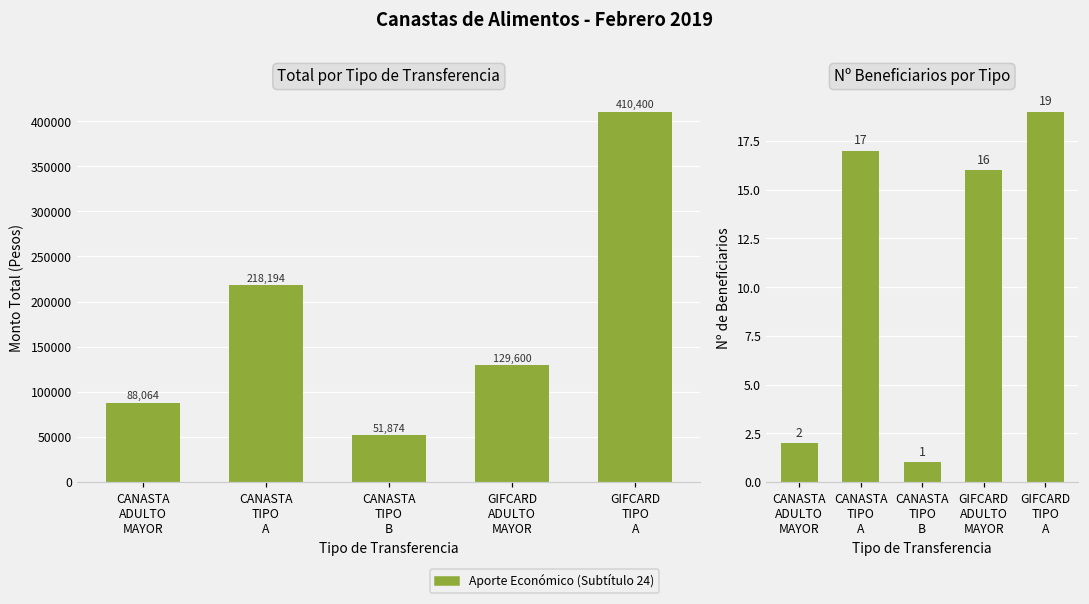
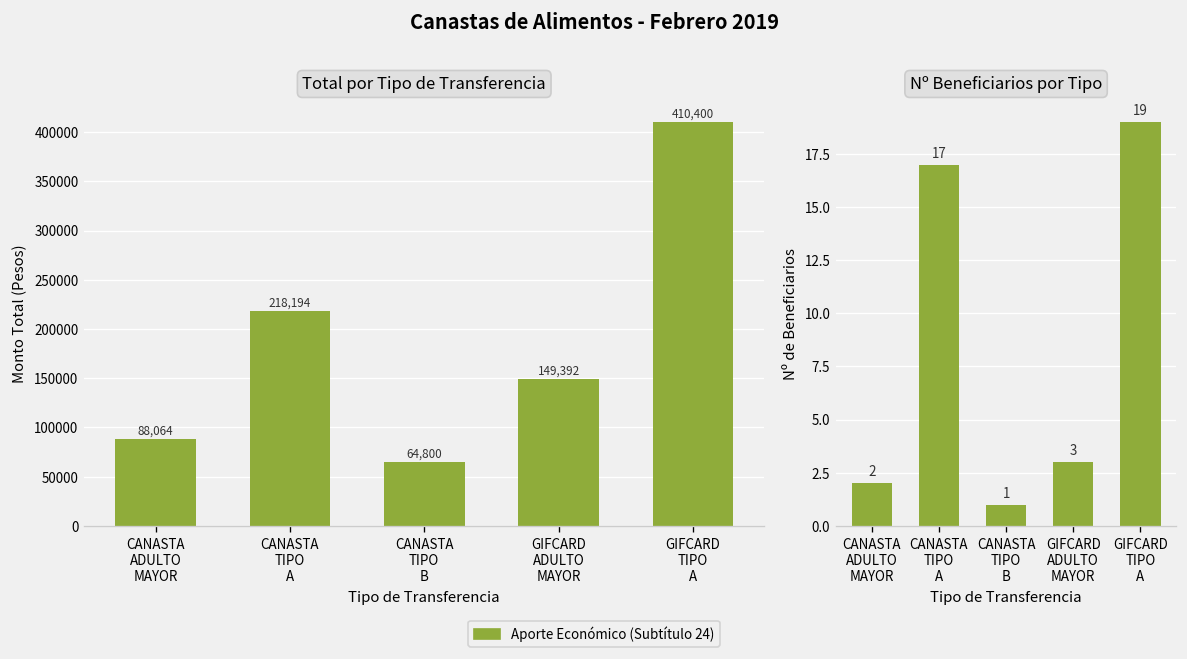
Total por Tipo de Transferencia, CANASTA TIPO B: 51,874 -> 64,800
Total por Tipo de Transferencia, GIFCARD ADULTO MAYOR: 129,600 -> 149,392
Nº Beneficiarios por Tipo, GIFCARD ADULTO MAYOR: 16 -> 3
